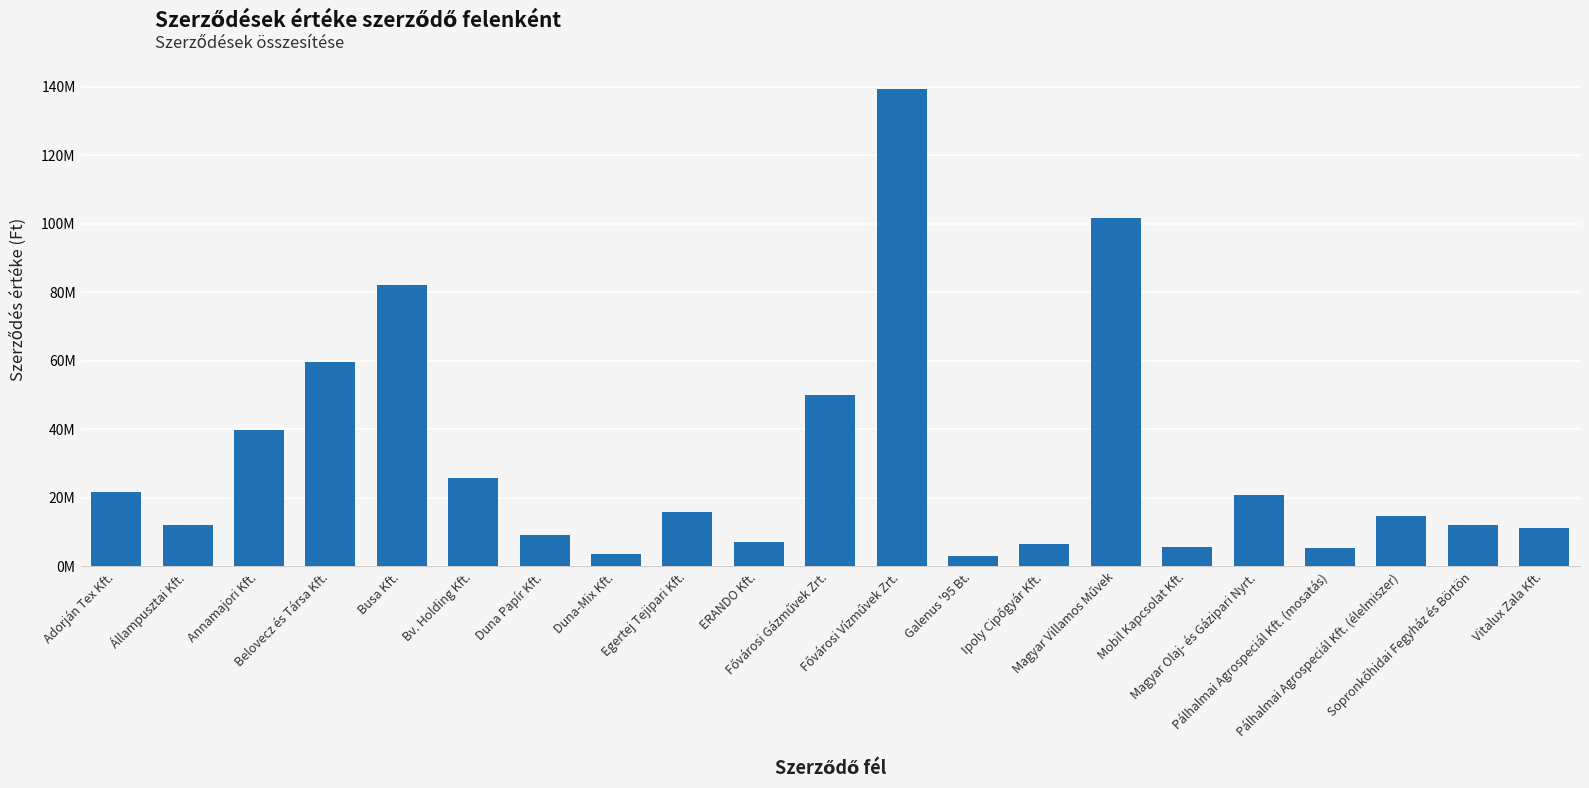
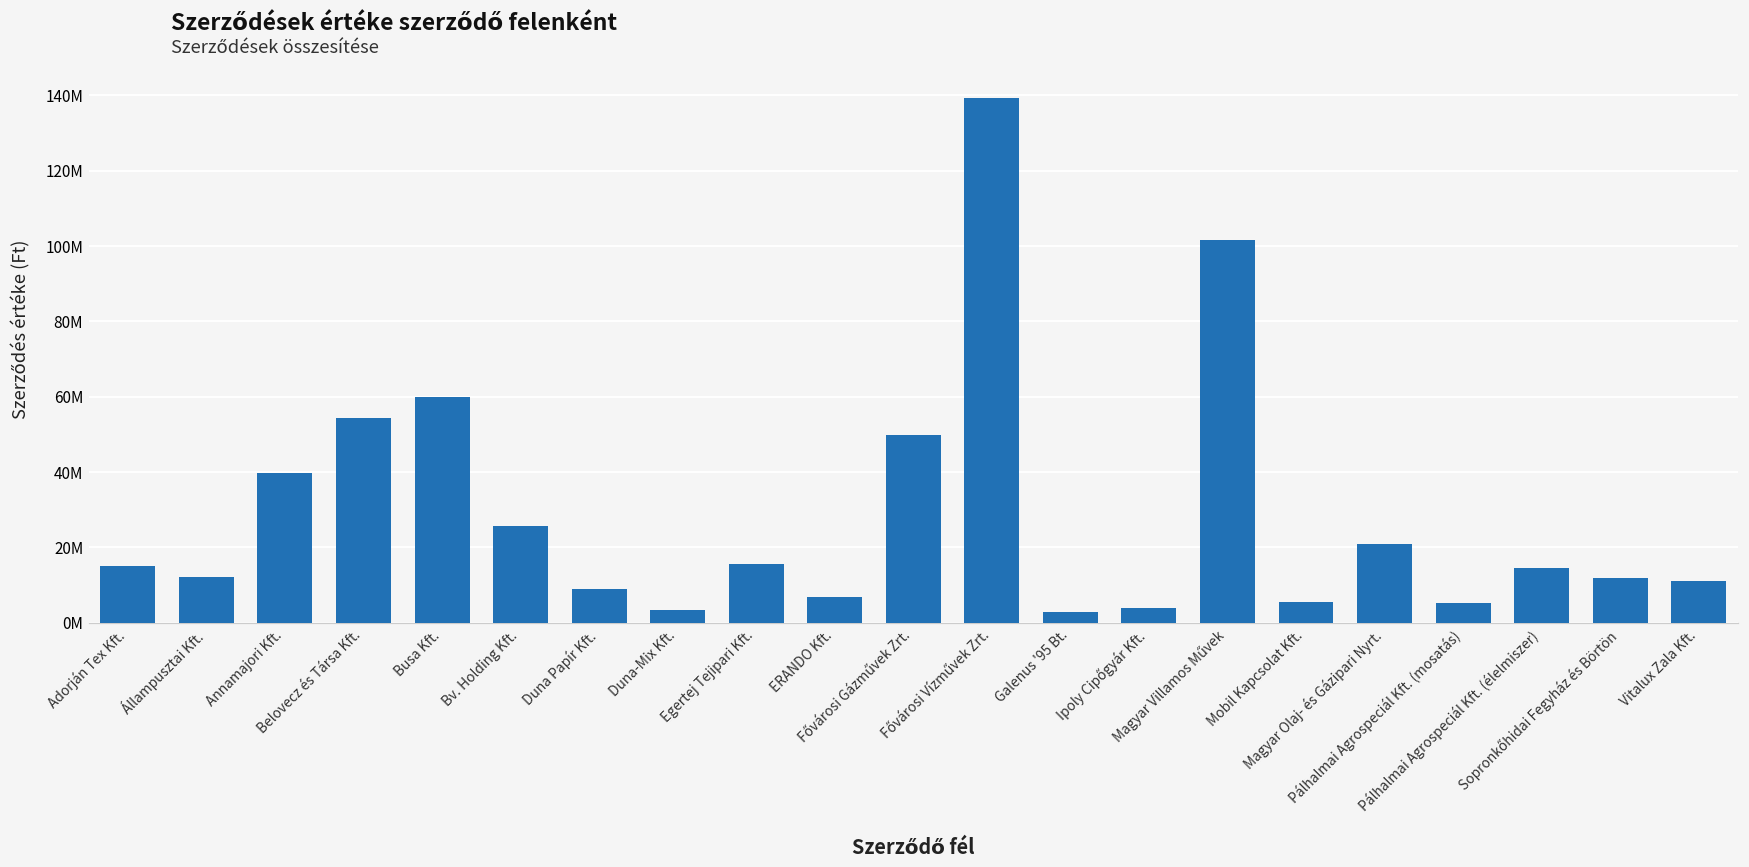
Adorján Tex Kft.: 22000000 -> 15000000
Belovecz és Társa Kft.: 60000000 -> 54000000
Busa Kft.: 82000000 -> 60000000
Ipoly Cipőgyár Kft.: 6000000 -> 4000000
